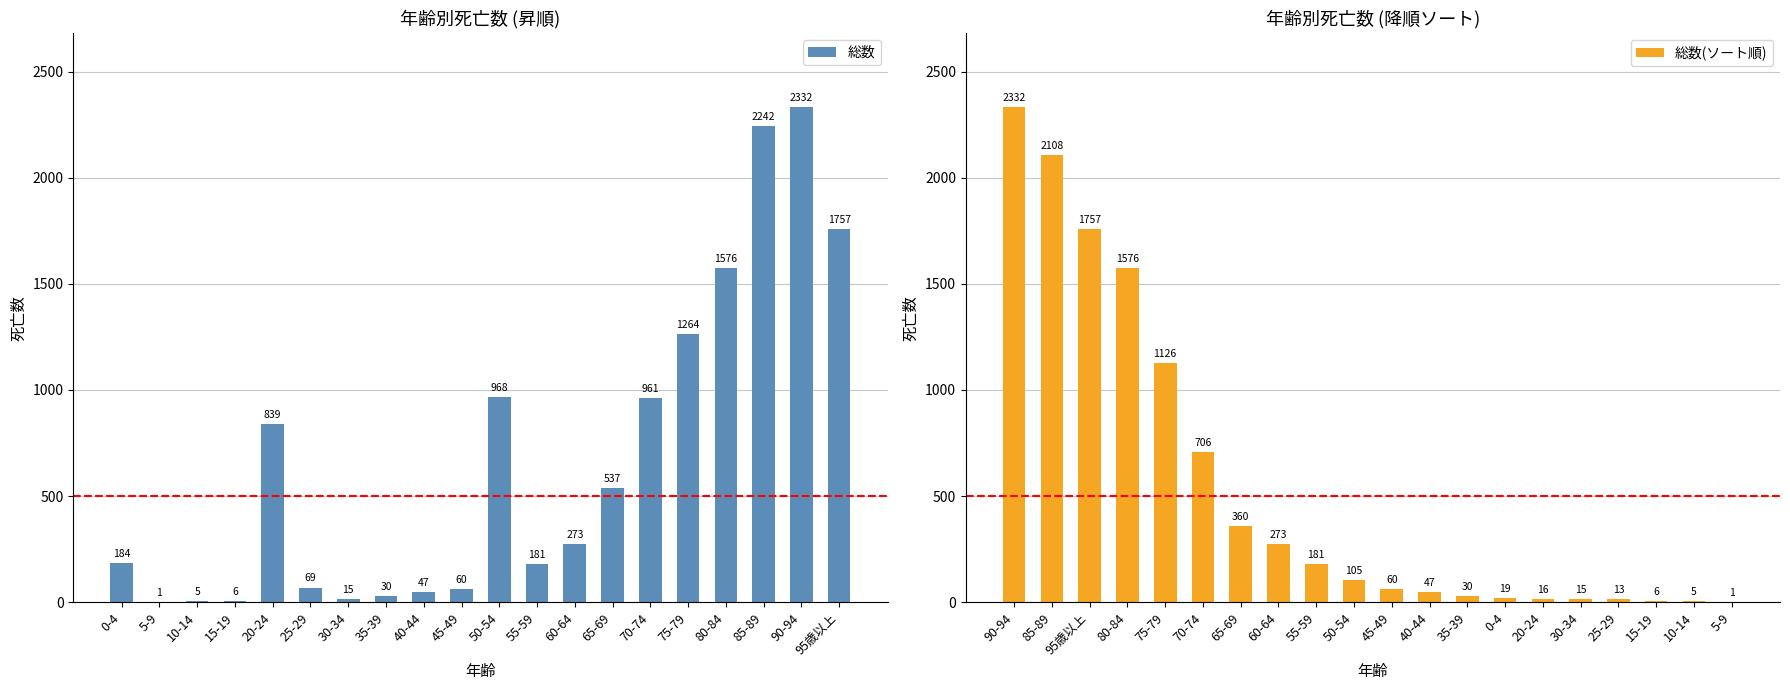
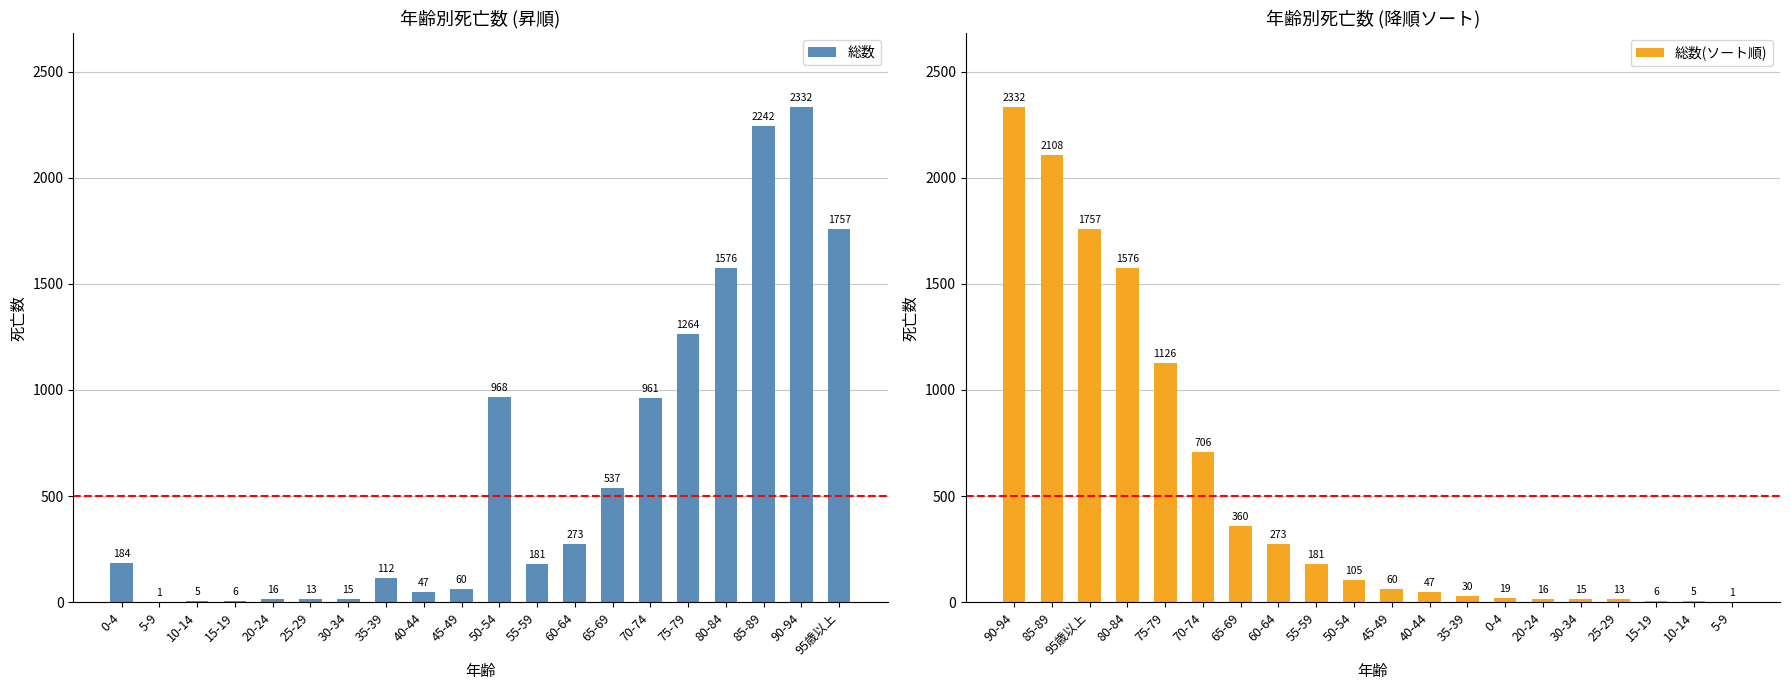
年齢別死亡数 (昇順), 20-24: 839 -> 16
年齢別死亡数 (昇順), 25-29: 69 -> 13
年齢別死亡数 (昇順), 35-39: 30 -> 112
